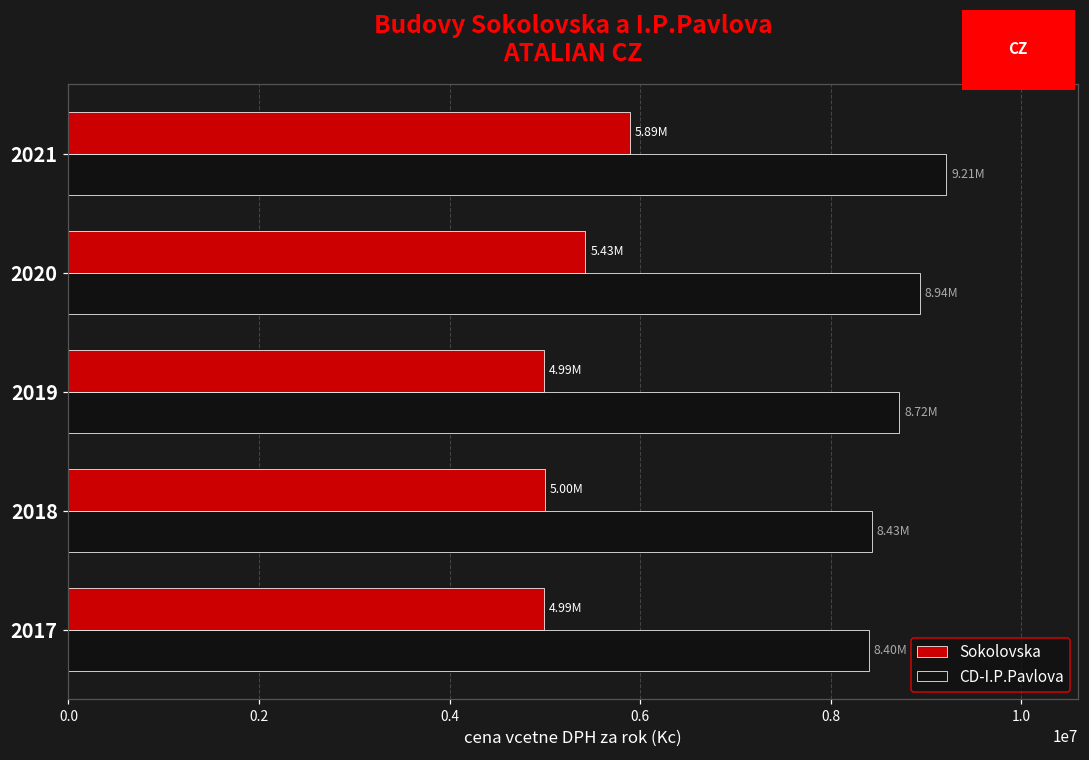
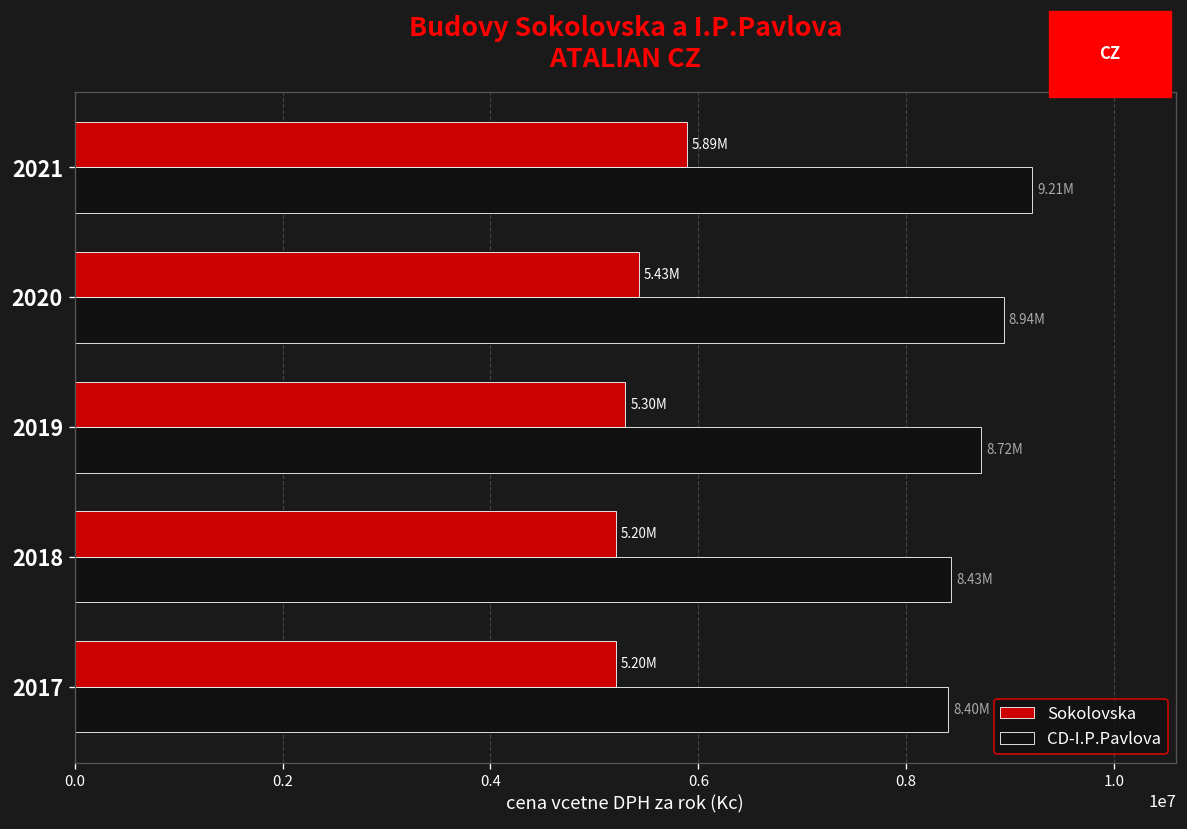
Sokolovska, 2019: 4.99M -> 5.30M
Sokolovska, 2018: 5.00M -> 5.20M
Sokolovska, 2017: 4.99M -> 5.20M
